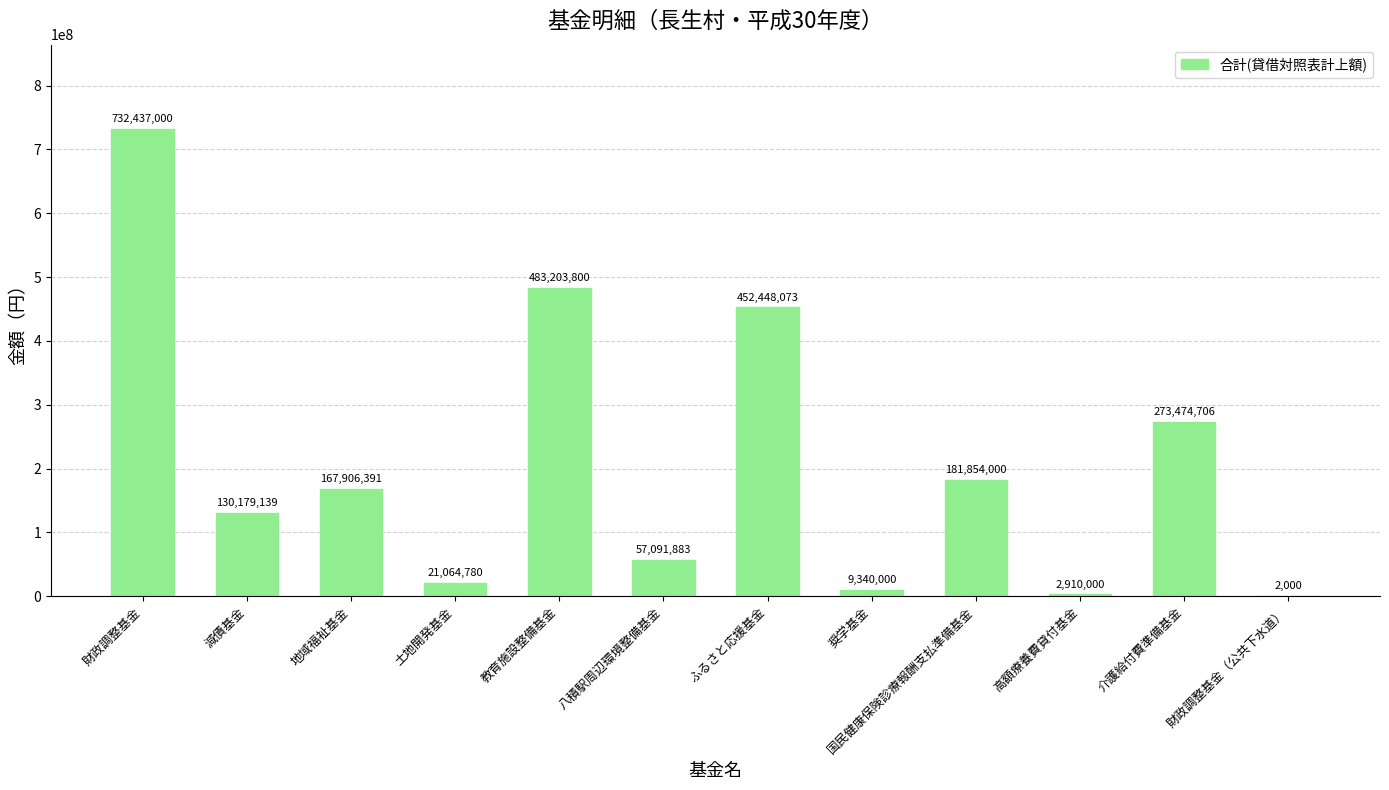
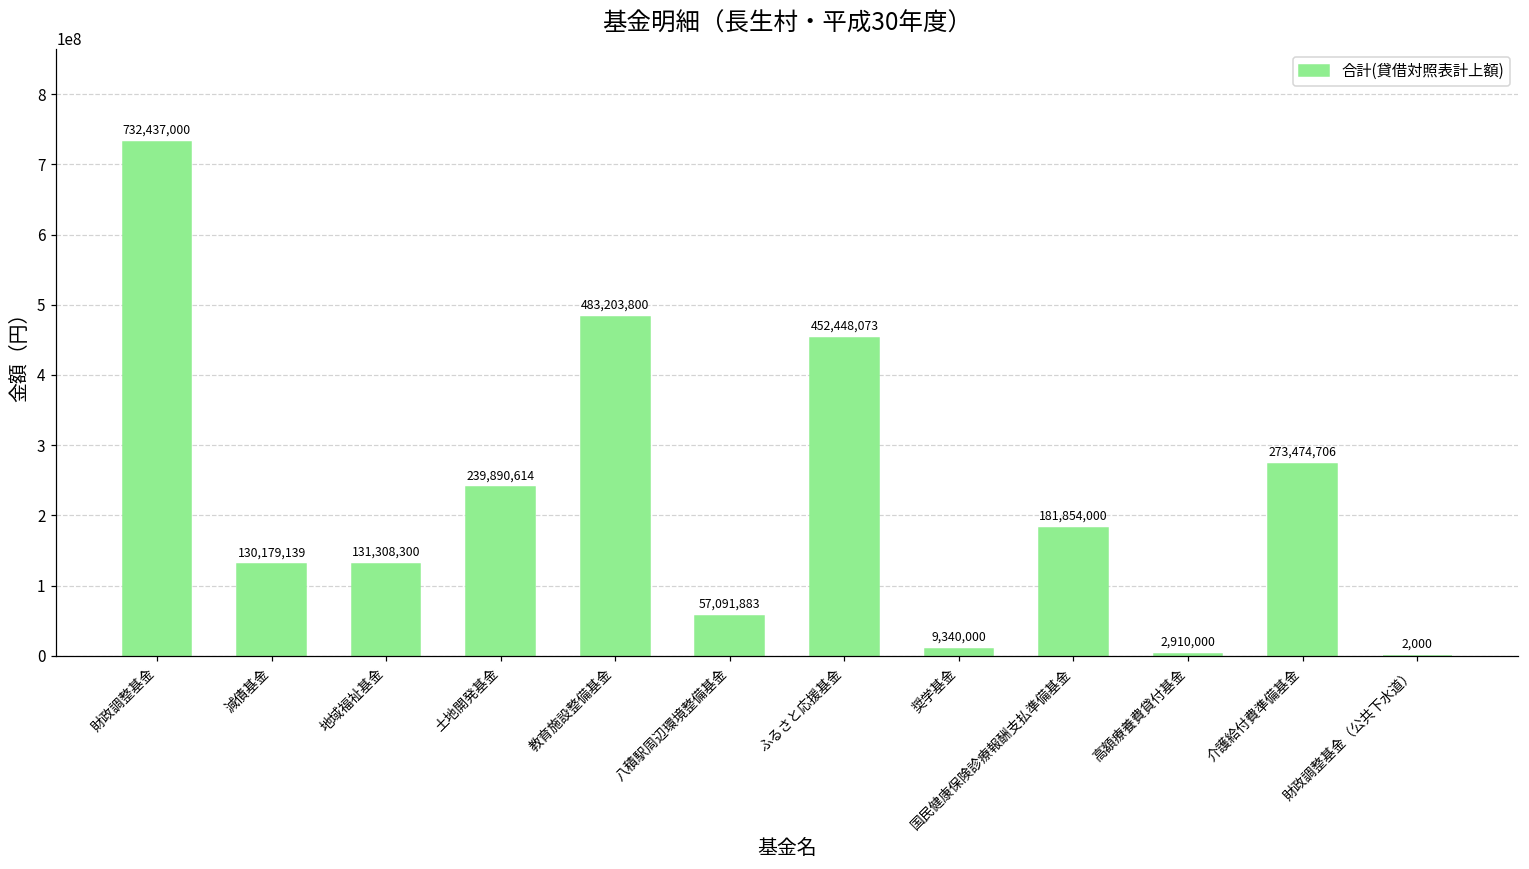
地域福祉基金: 167,906,391 -> 131,308,300
土地開発基金: 21,064,780 -> 239,890,614
